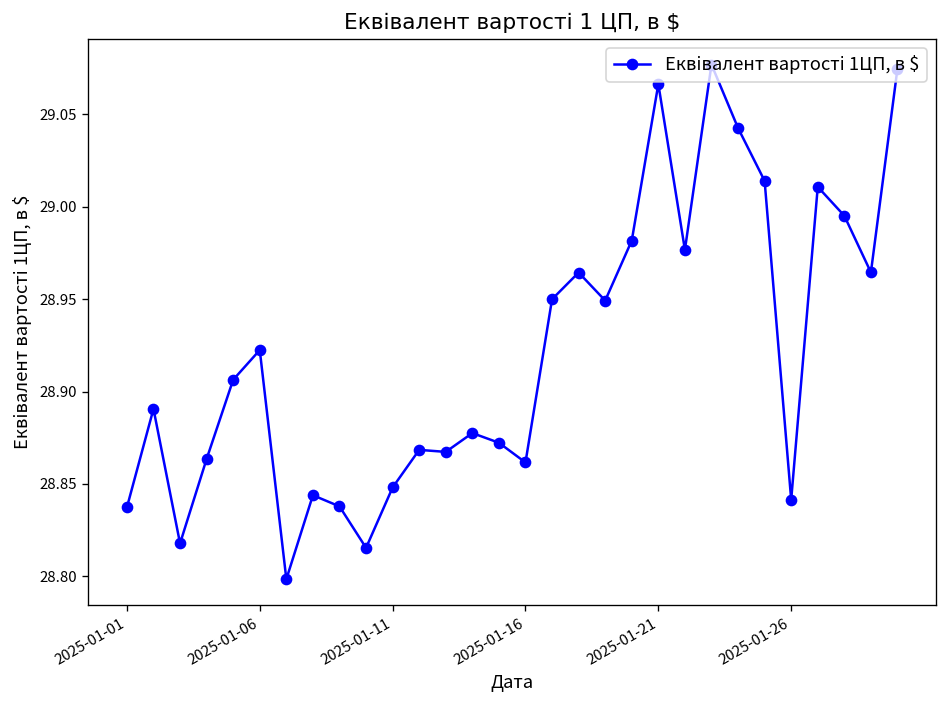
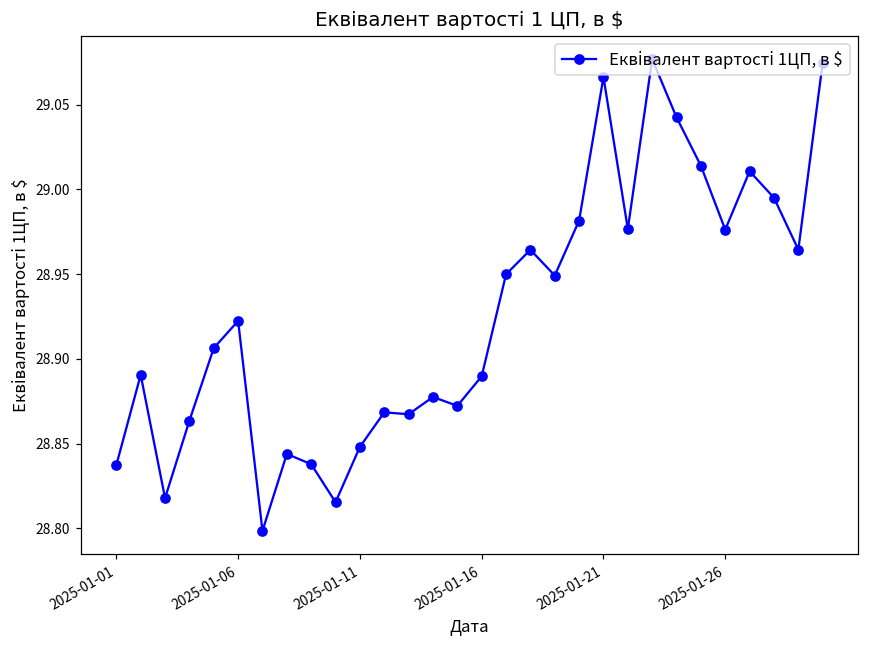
2025-01-16: 28.862 -> 28.890
2025-01-26: 28.841 -> 28.976
